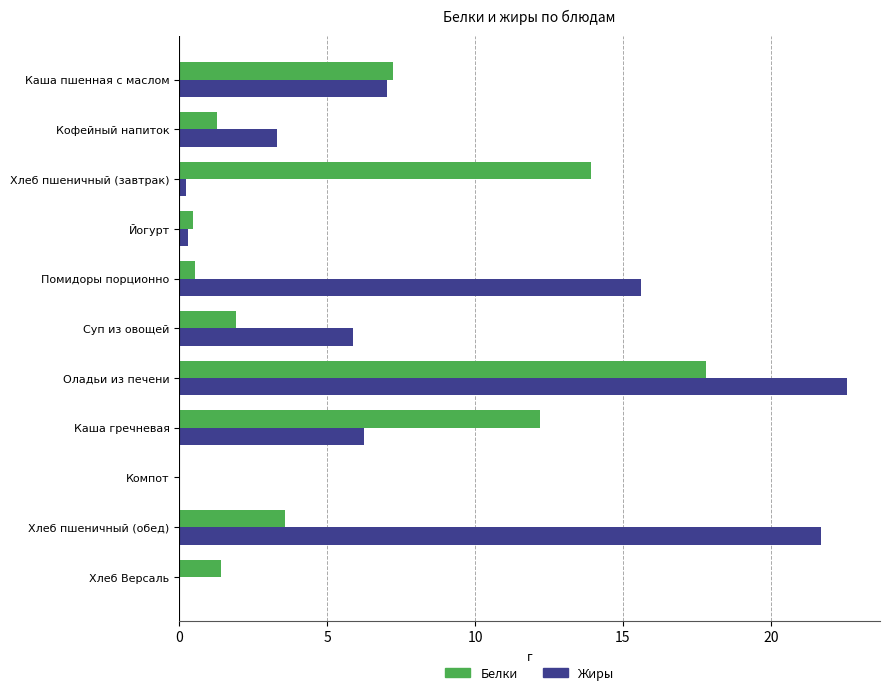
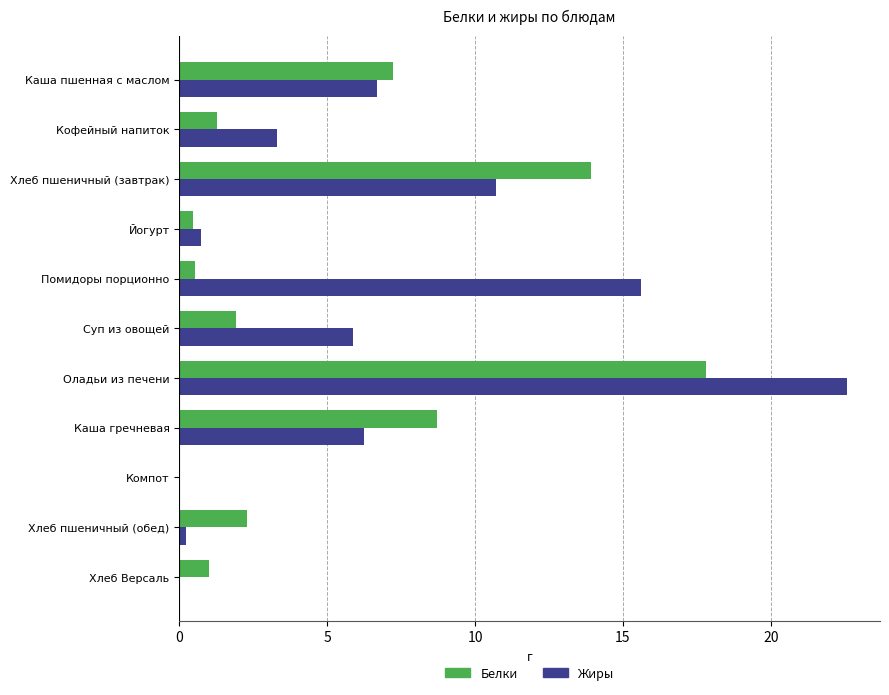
Жиры, Каша пшенная с маслом: 7.0 -> 6.7
Жиры, Хлеб пшеничный (завтрак): 0.2 -> 10.7
Жиры, Йогурт: 0.3 -> 0.7
Белки, Каша гречневая: 12.2 -> 8.7
Белки, Хлеб пшеничный (обед): 3.6 -> 2.3
Жиры, Хлеб пшеничный (обед): 21.7 -> 0.2
Белки, Хлеб Версаль: 1.4 -> 1.0
